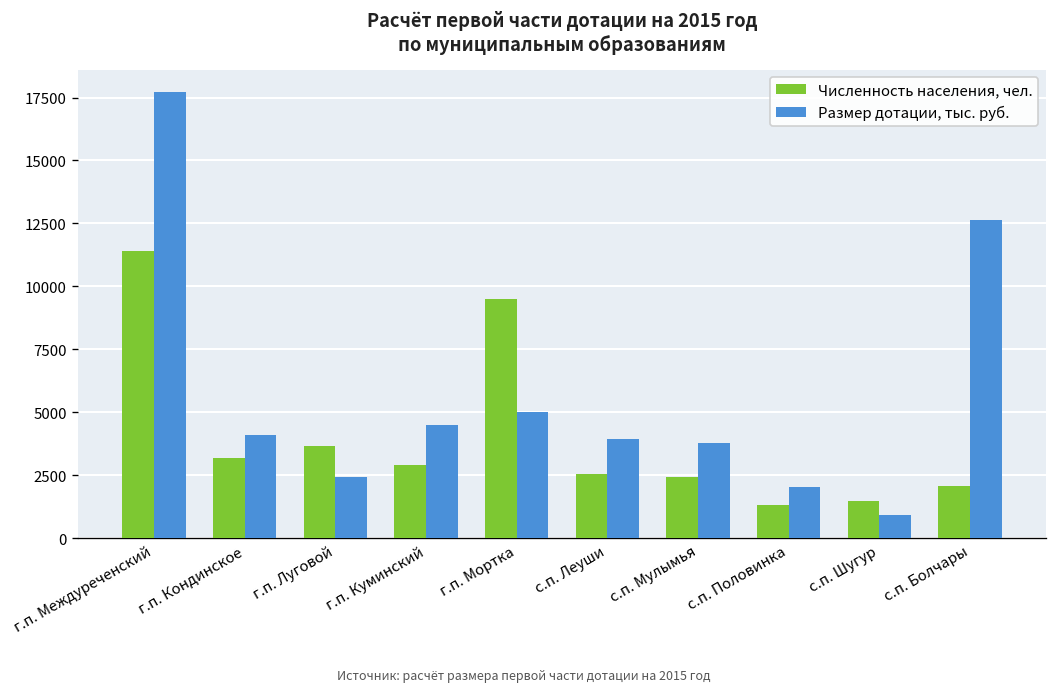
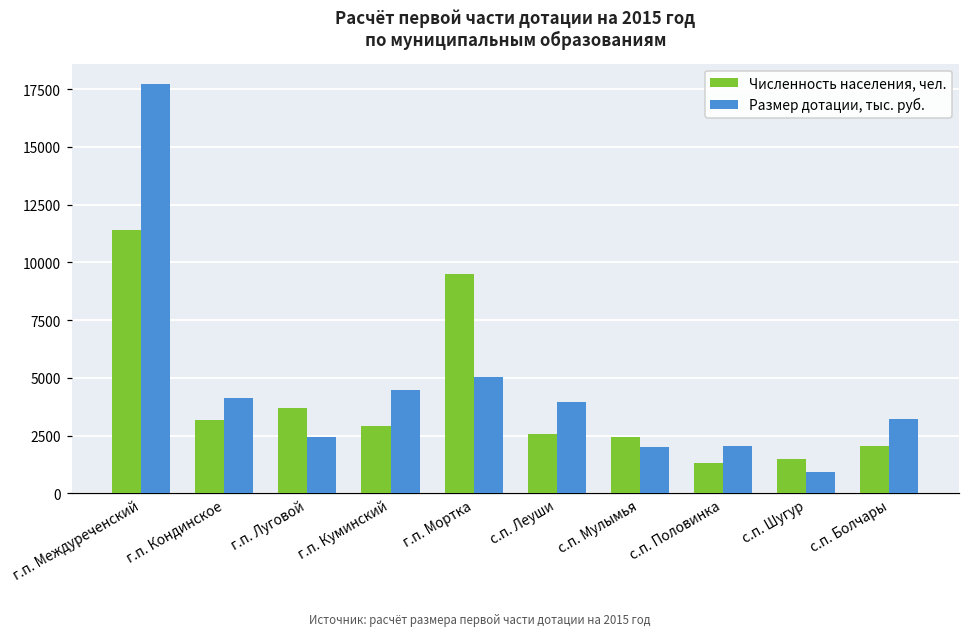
Размер дотации, тыс. руб., с.п. Мулымья: 3800 -> 2000
Размер дотации, тыс. руб., с.п. Болчары: 12600 -> 3200
